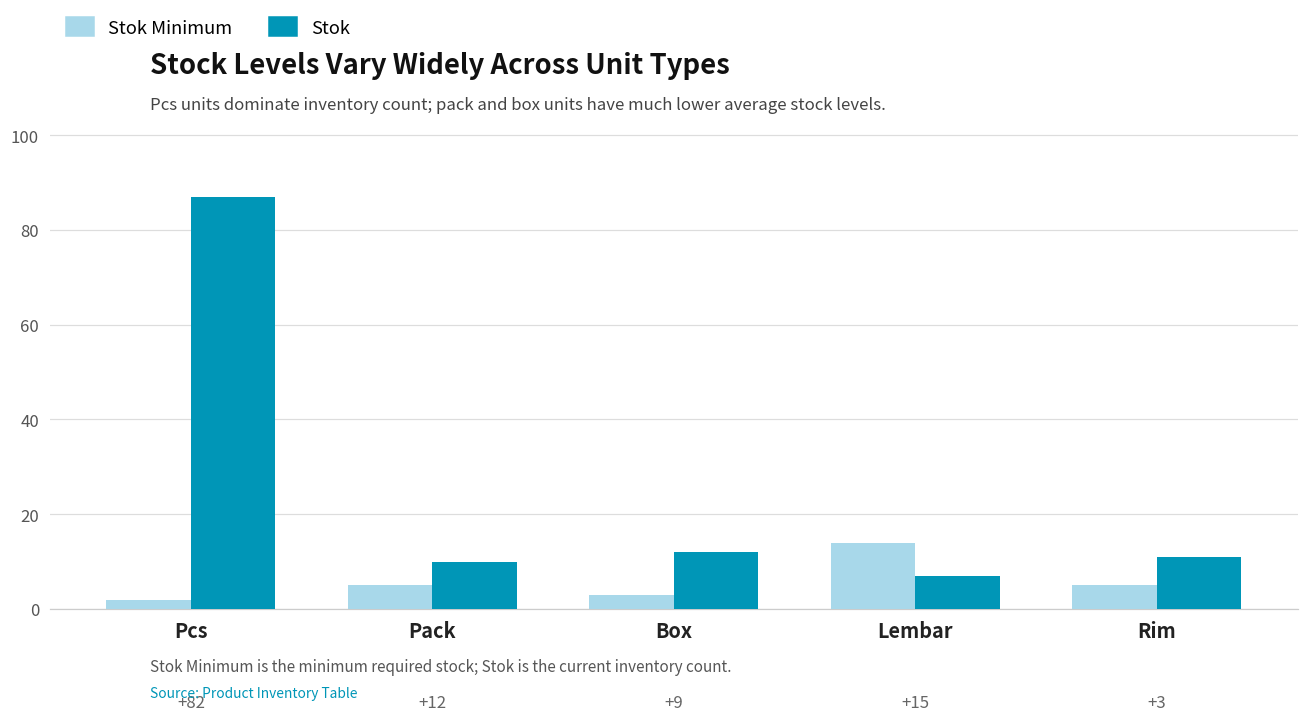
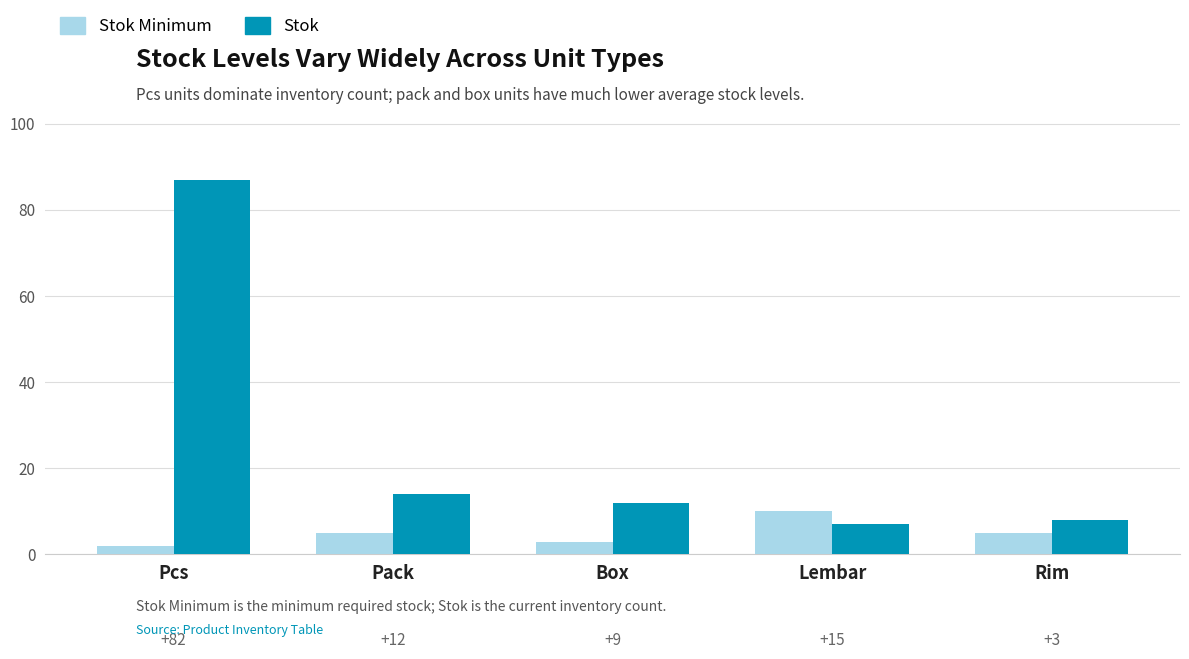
Stok, Pack: 10 -> 14
Stok Minimum, Lembar: 14 -> 10
Stok, Rim: 11 -> 8
